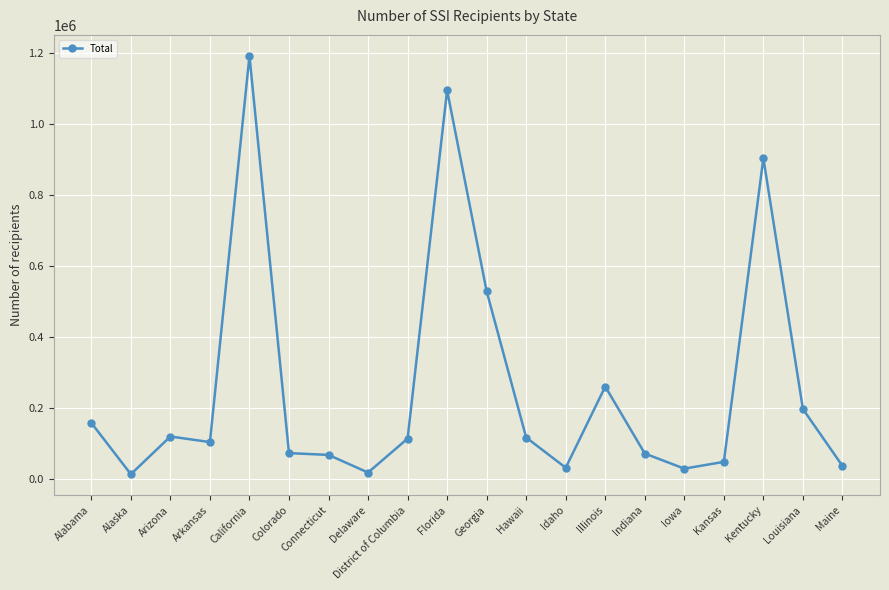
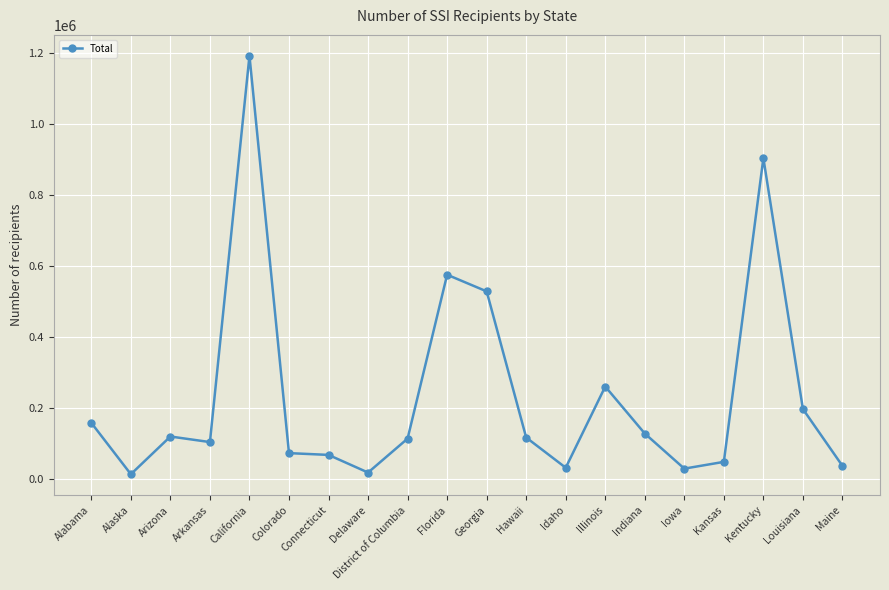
Florida: 1100000 -> 580000
Indiana: 70000 -> 130000
